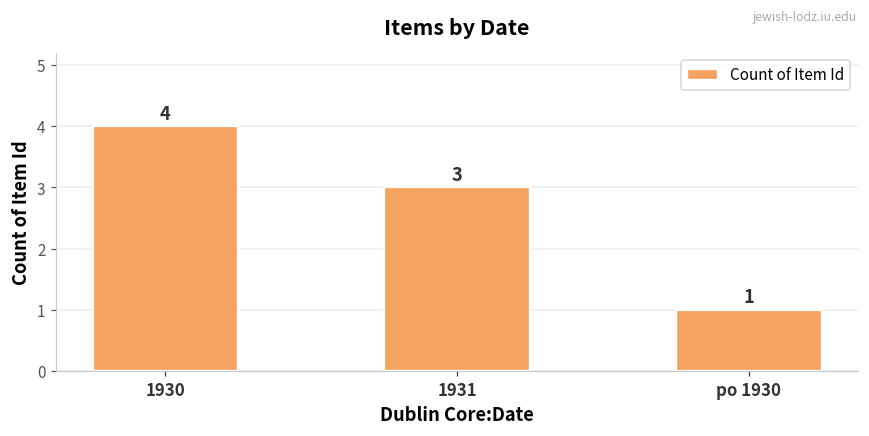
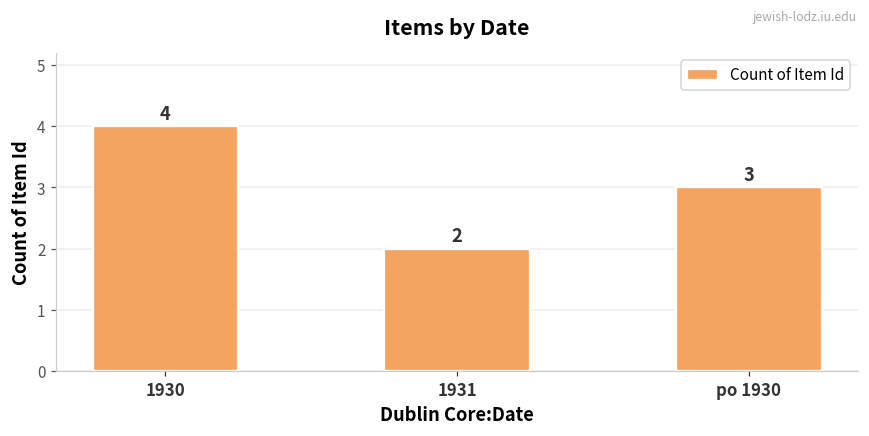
1931: 3 -> 2
po 1930: 1 -> 3
